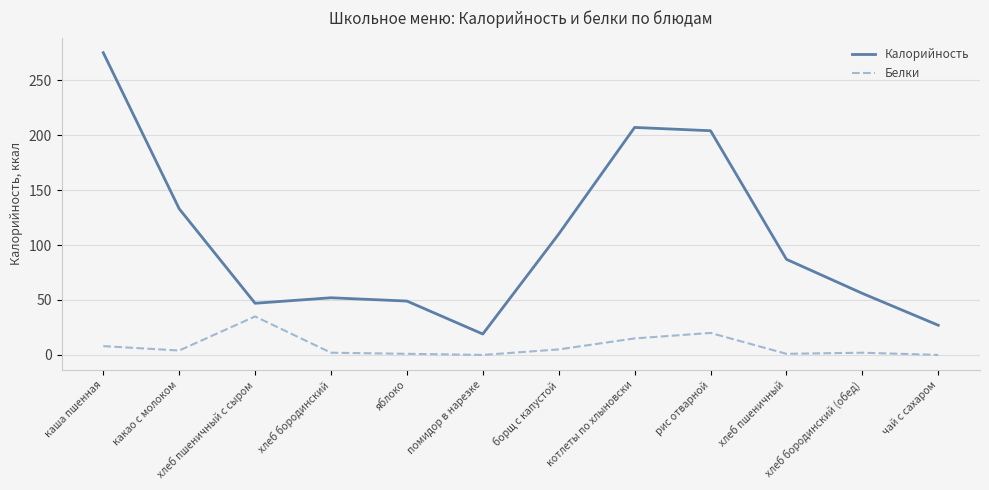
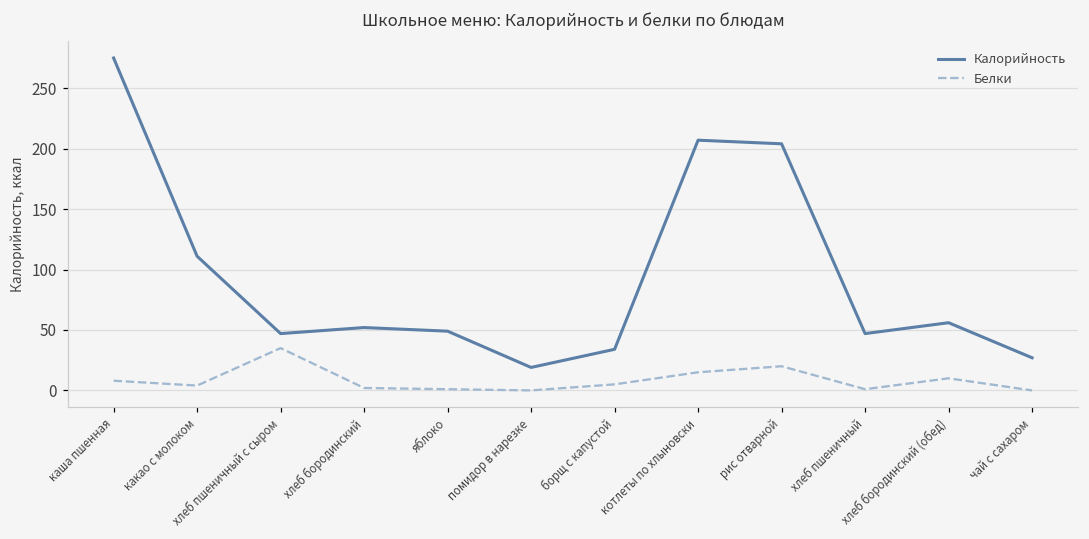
Калорийность, какао с молоком: 133 -> 111
Калорийность, борщ с капустой: 110 -> 34
Калорийность, хлеб пшеничный: 87 -> 47
Белки, хлеб бородинский (обед): 2 -> 10
